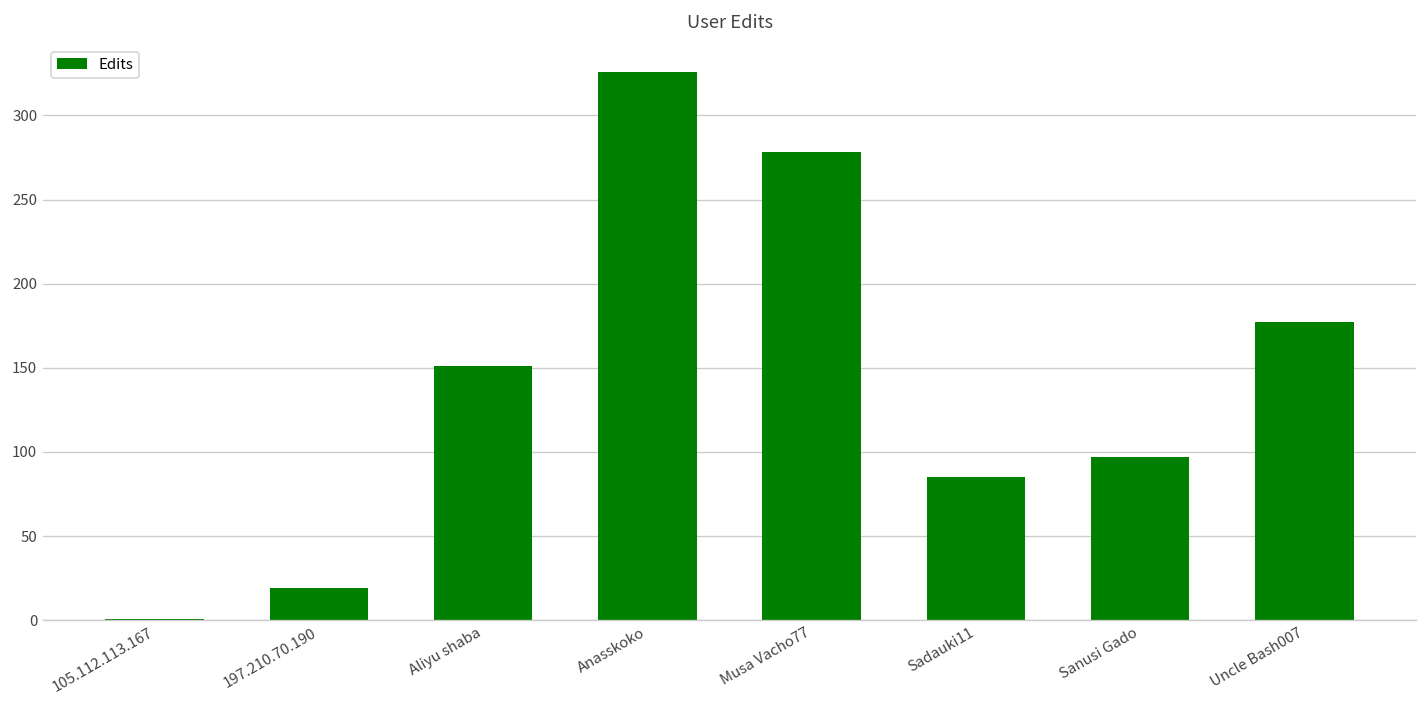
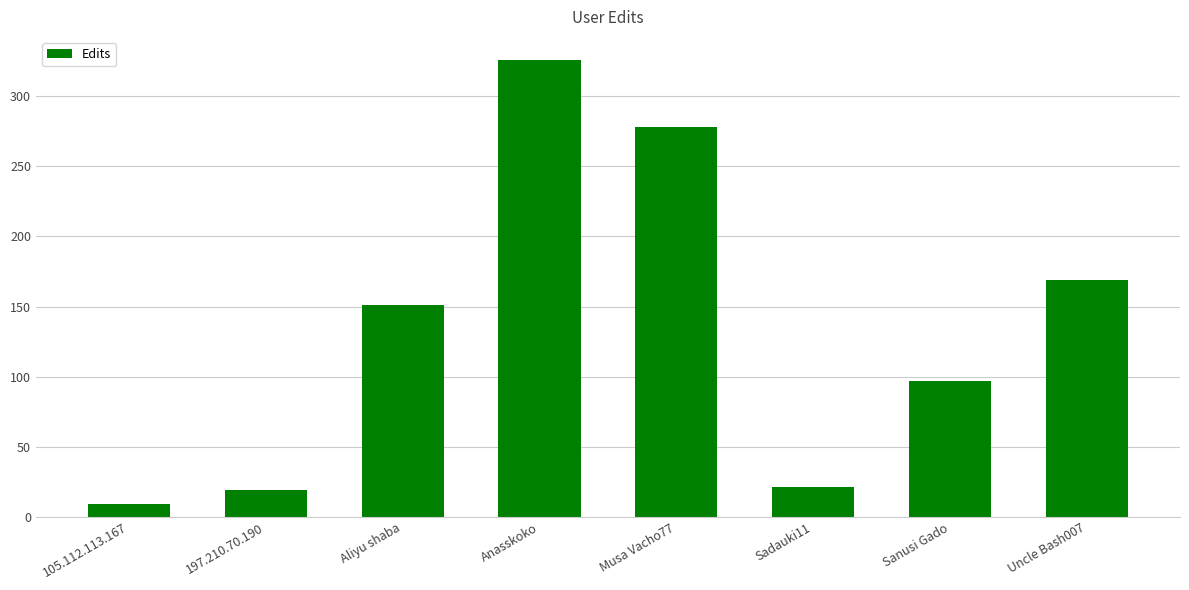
105.112.113.167: 1 -> 9
Sadauki11: 85 -> 21
Uncle Bash007: 177 -> 169
